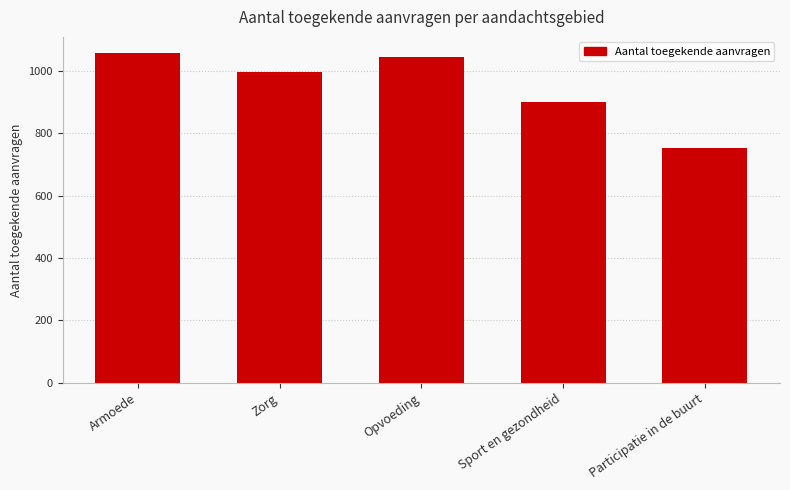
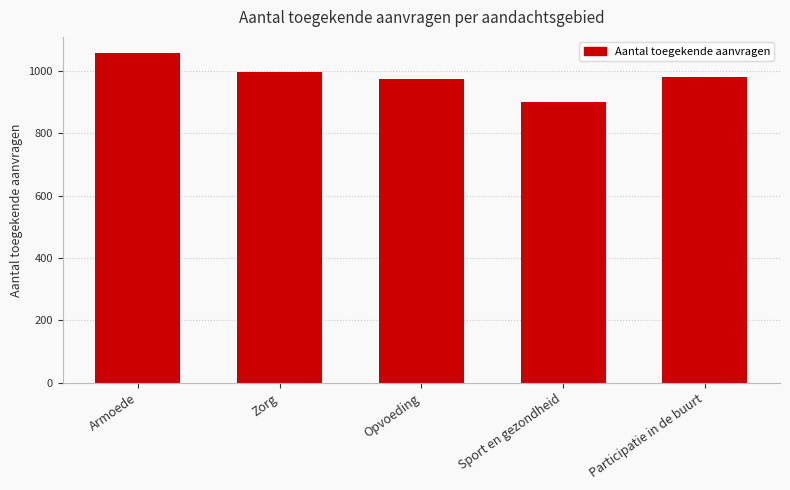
Opvoeding: 1040 -> 980
Participatie in de buurt: 750 -> 980
